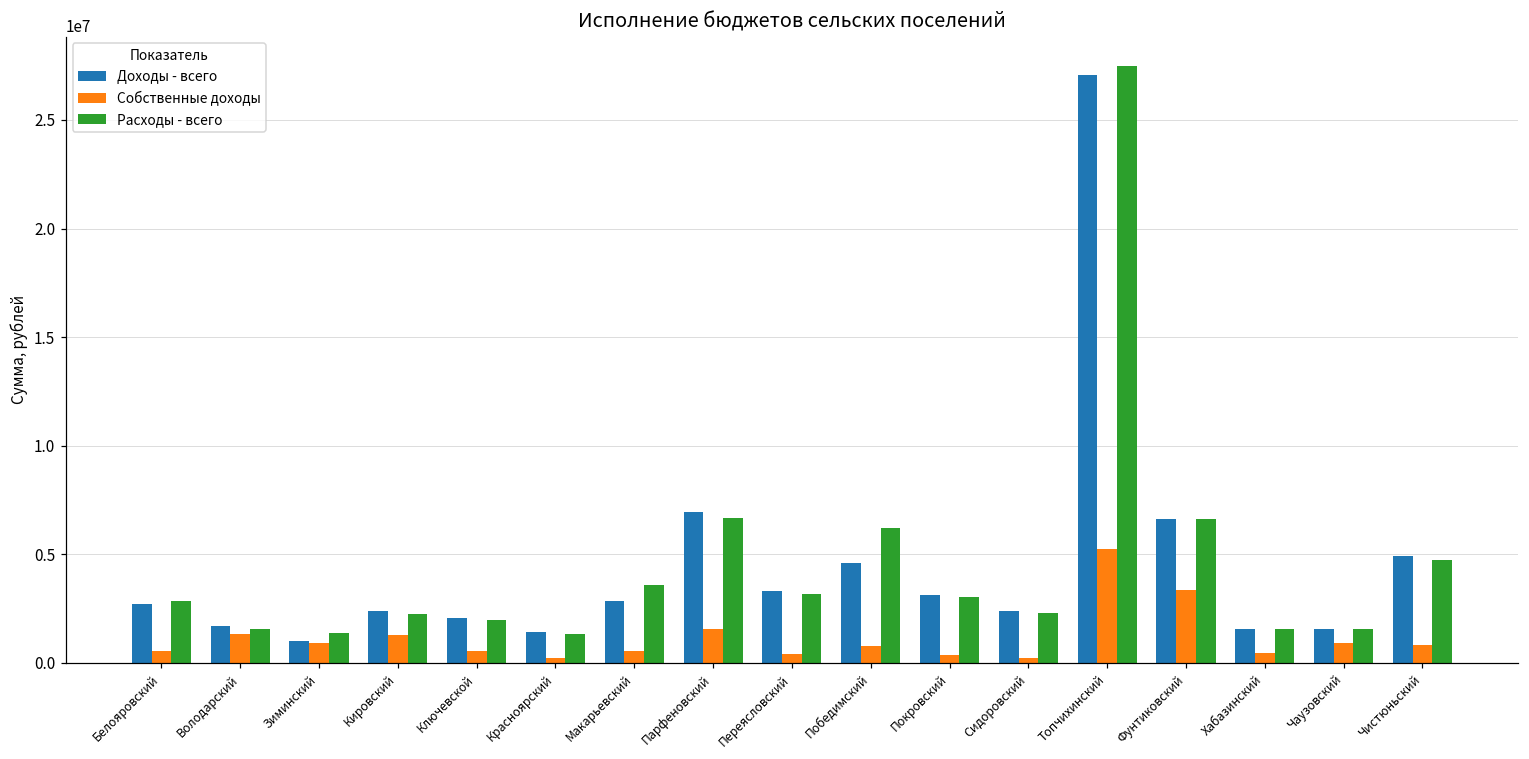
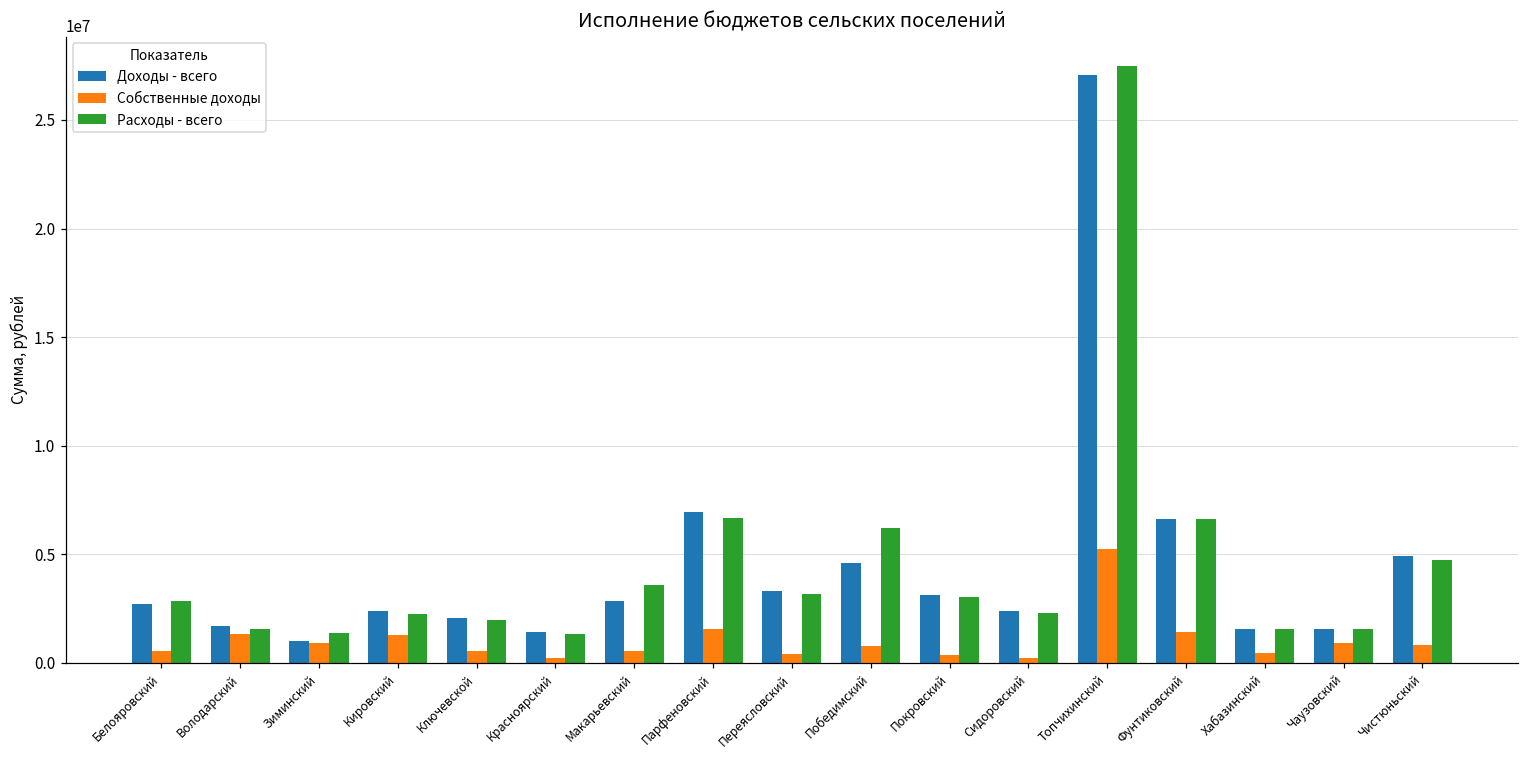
Собственные доходы, Фунтиковский: 3300000 -> 1400000
